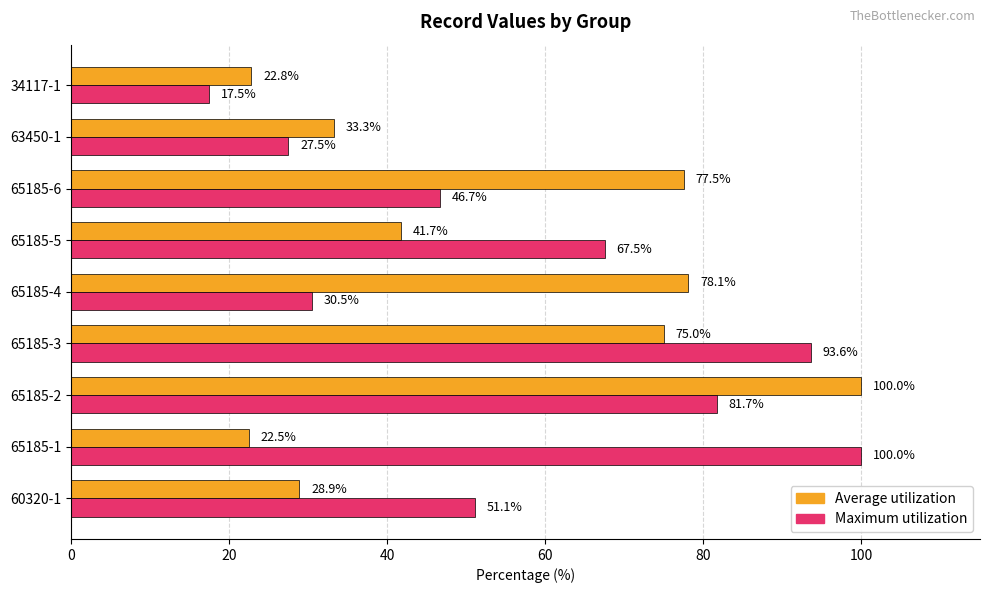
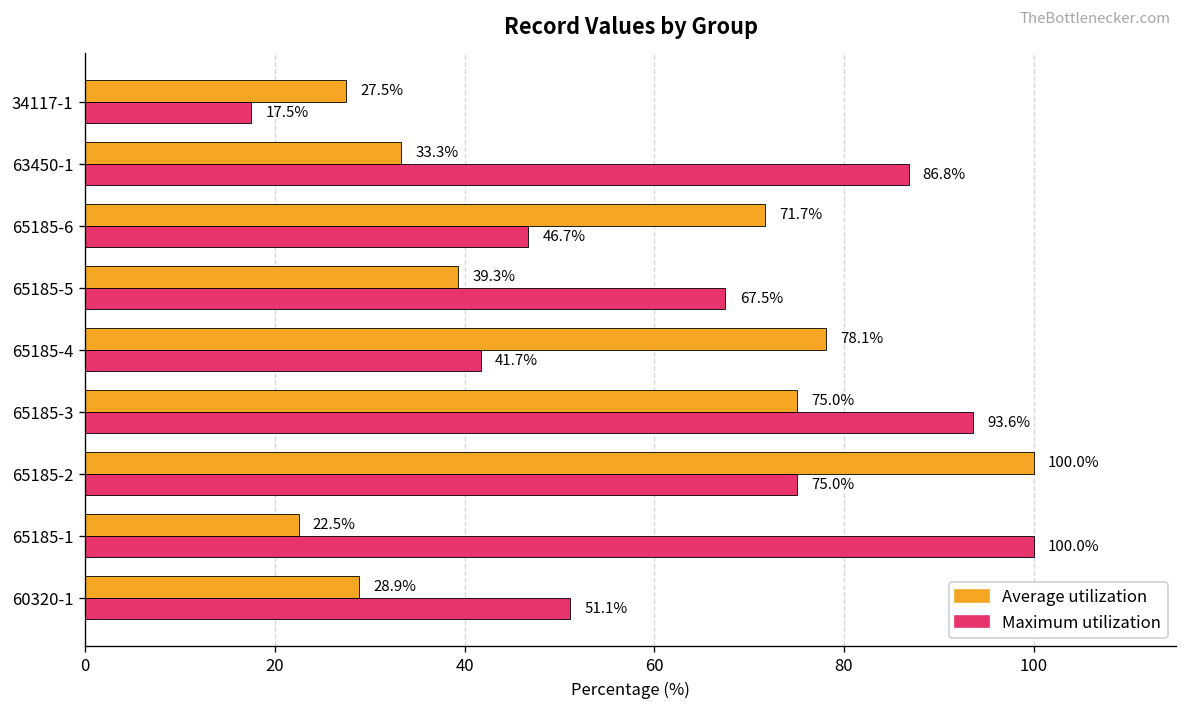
Average utilization, 34117-1: 22.8% -> 27.5%
Maximum utilization, 63450-1: 27.5% -> 86.8%
Average utilization, 65185-6: 77.5% -> 71.7%
Average utilization, 65185-5: 41.7% -> 39.3%
Maximum utilization, 65185-4: 30.5% -> 41.7%
Maximum utilization, 65185-2: 81.7% -> 75.0%
